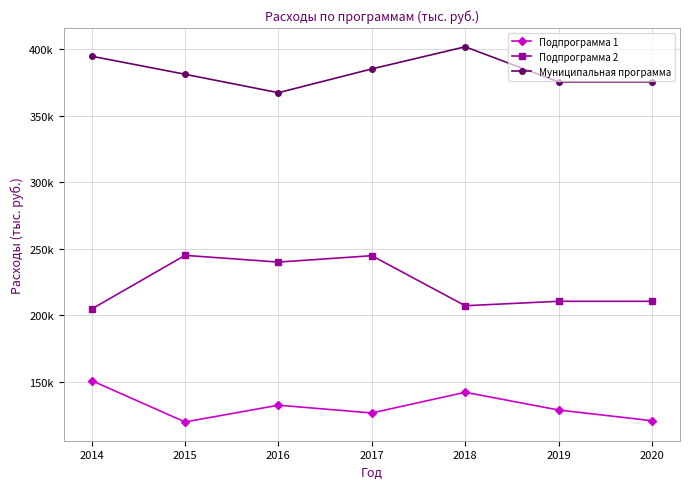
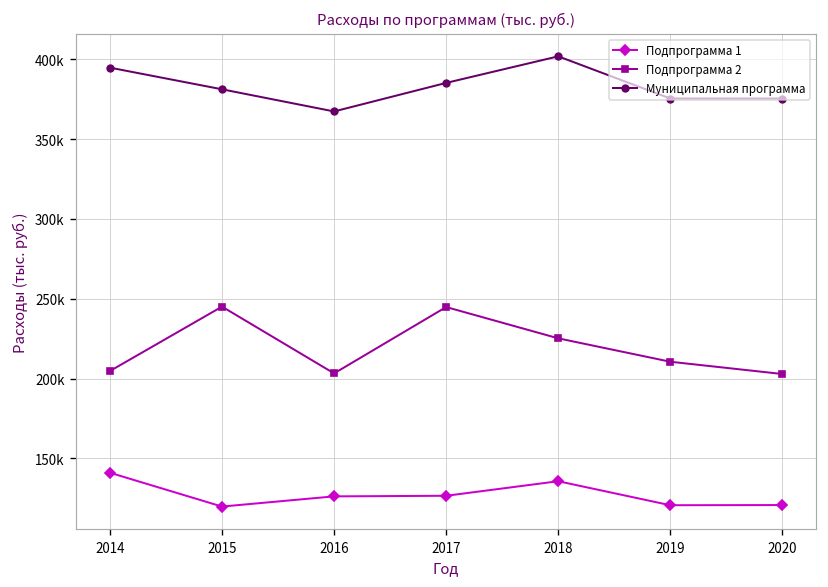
Подпрограмма 1, 2014: 151000 -> 141000
Подпрограмма 1, 2016: 132000 -> 126000
Подпрограмма 2, 2016: 240000 -> 203000
Подпрограмма 1, 2018: 142000 -> 136000
Подпрограмма 2, 2018: 207000 -> 225000
Подпрограмма 1, 2019: 129000 -> 121000
Подпрограмма 2, 2020: 211000 -> 203000
